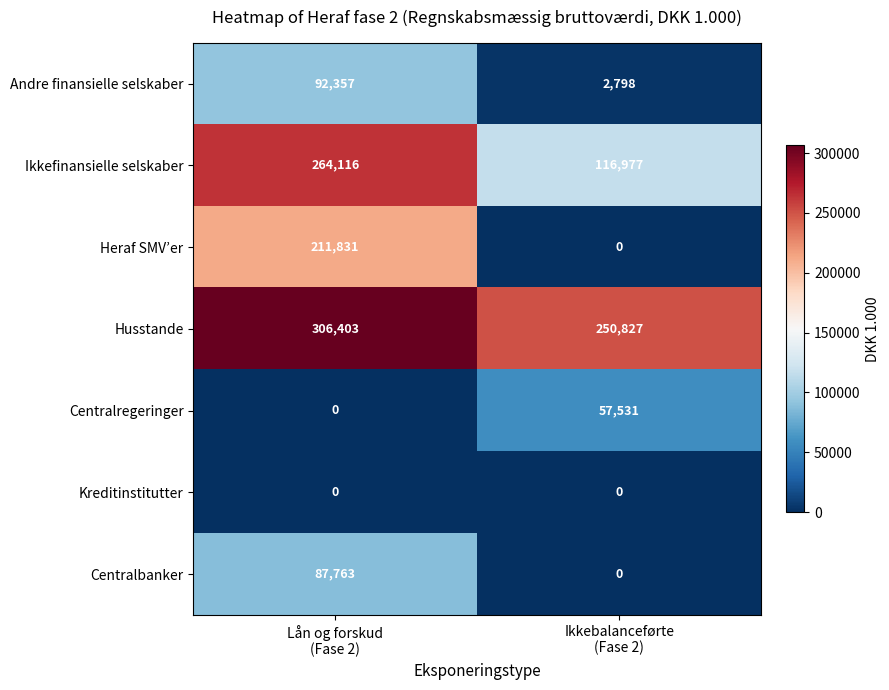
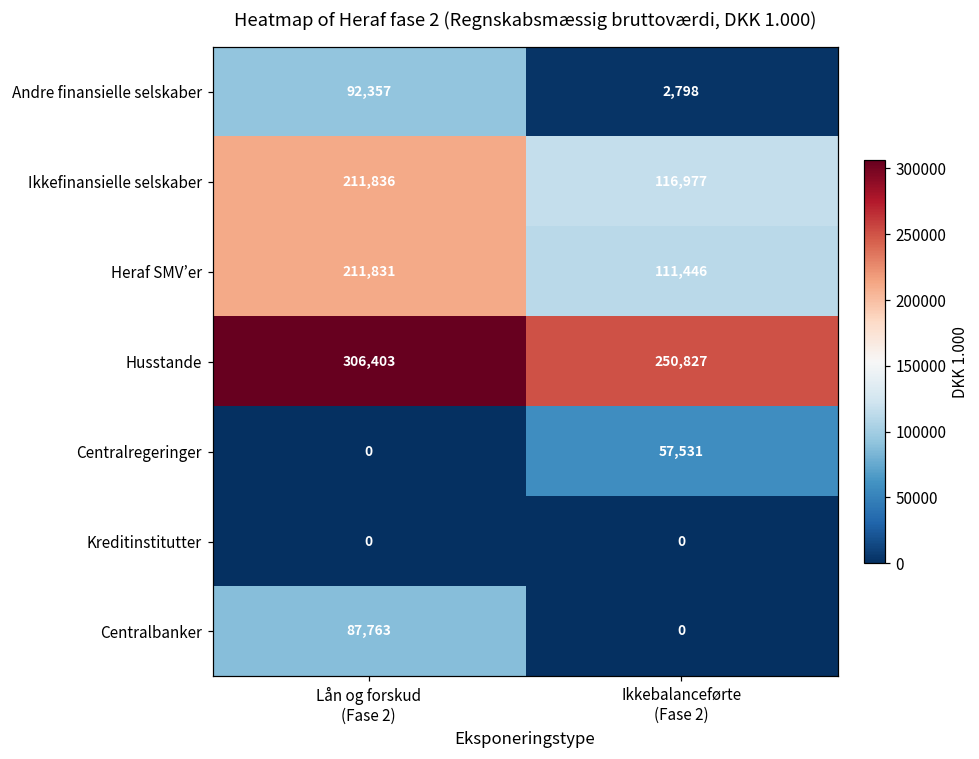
Ikkefinansielle selskaber, Lån og forskud (Fase 2): 264,116 -> 211,836
Heraf SMV’er, Ikkebalanceførte (Fase 2): 0 -> 111,446
